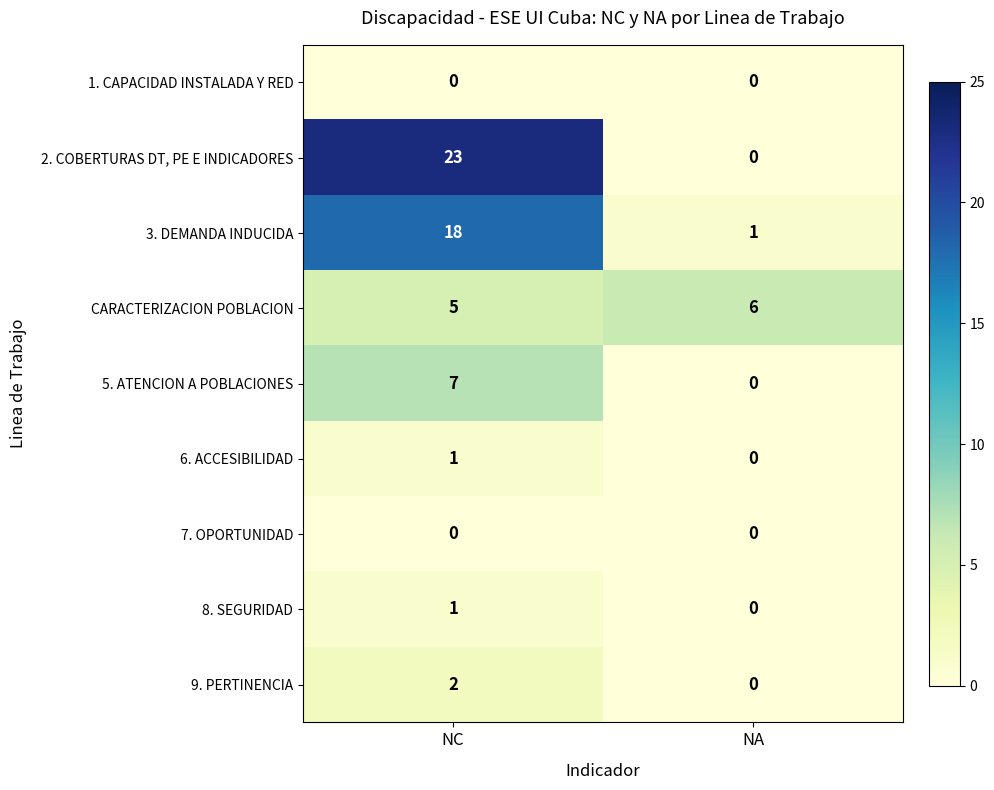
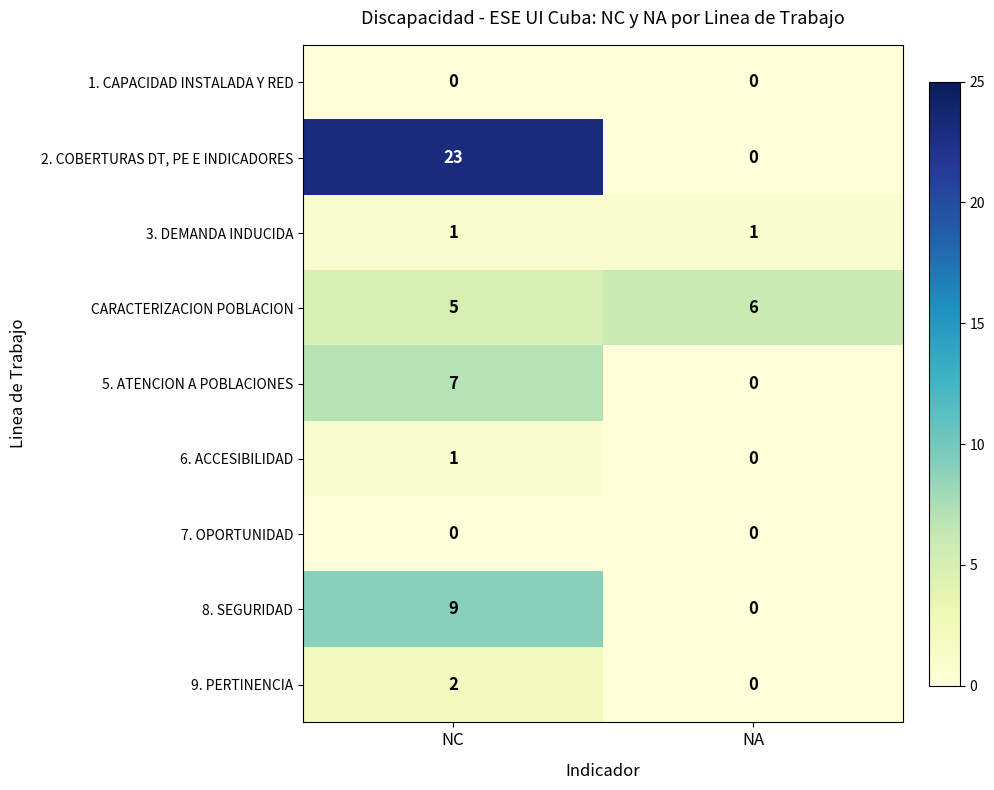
3. DEMANDA INDUCIDA, NC: 18 -> 1
8. SEGURIDAD, NC: 1 -> 9
